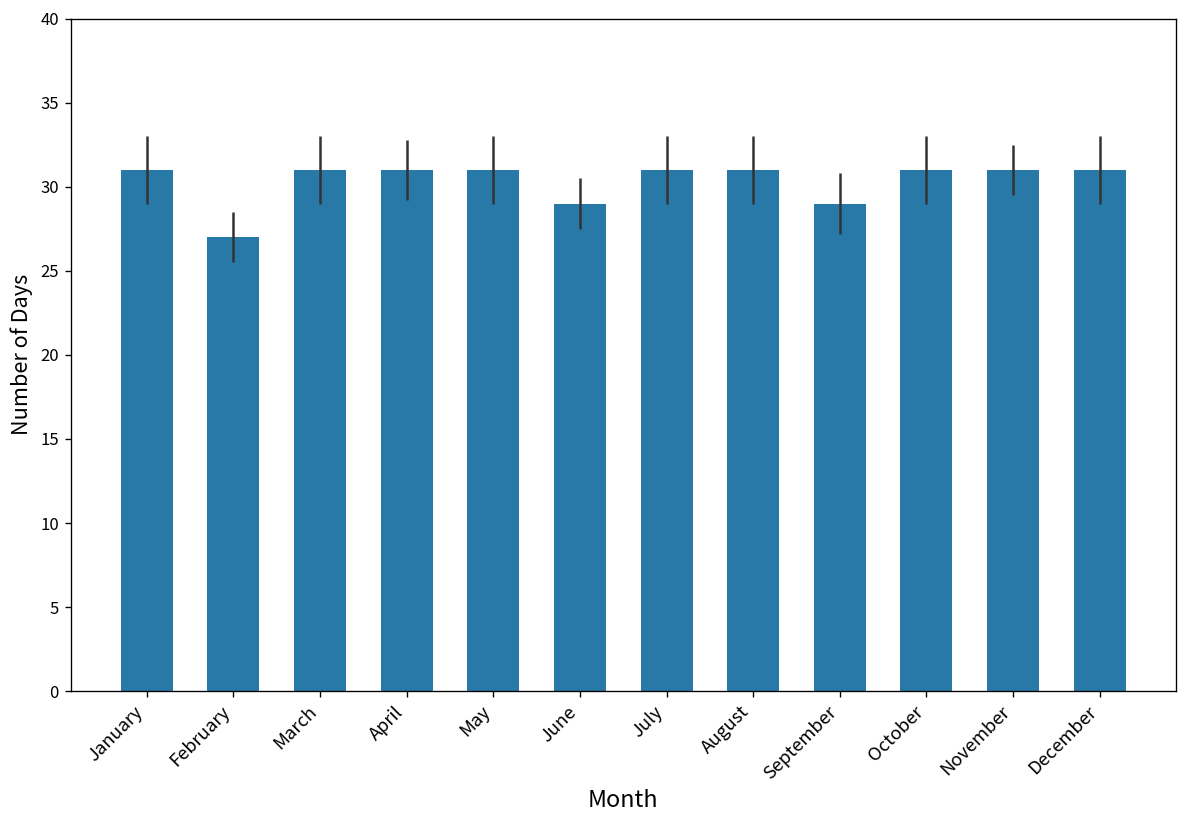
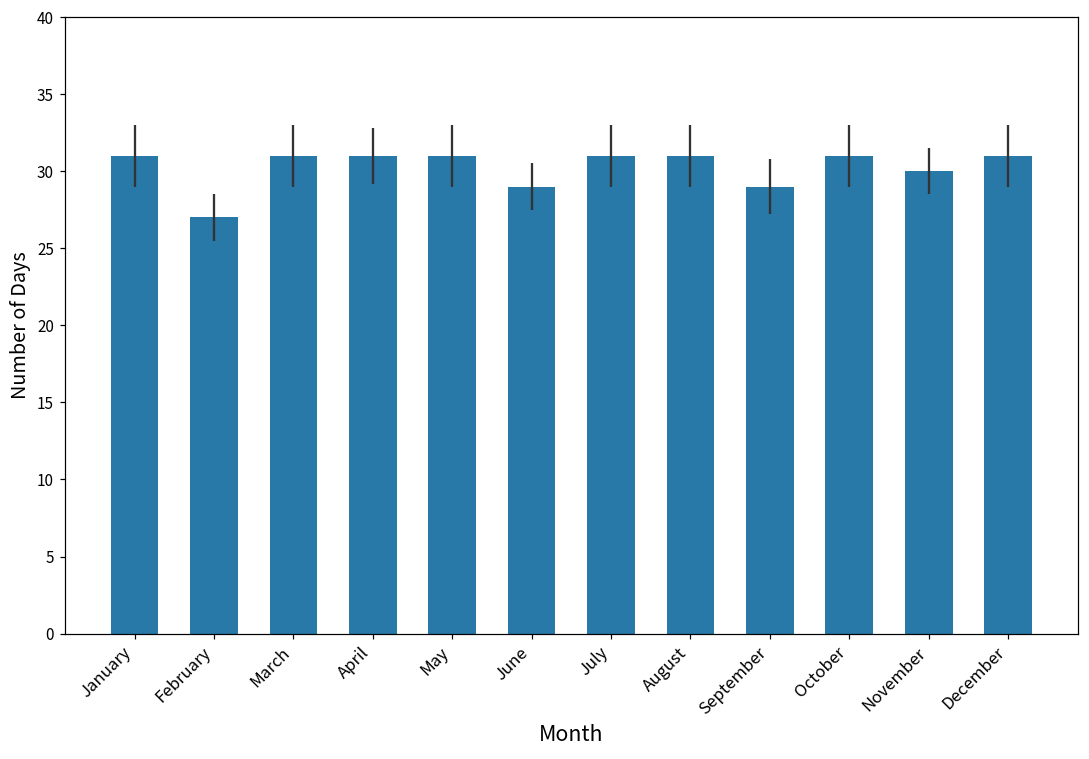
November: 31 -> 30
